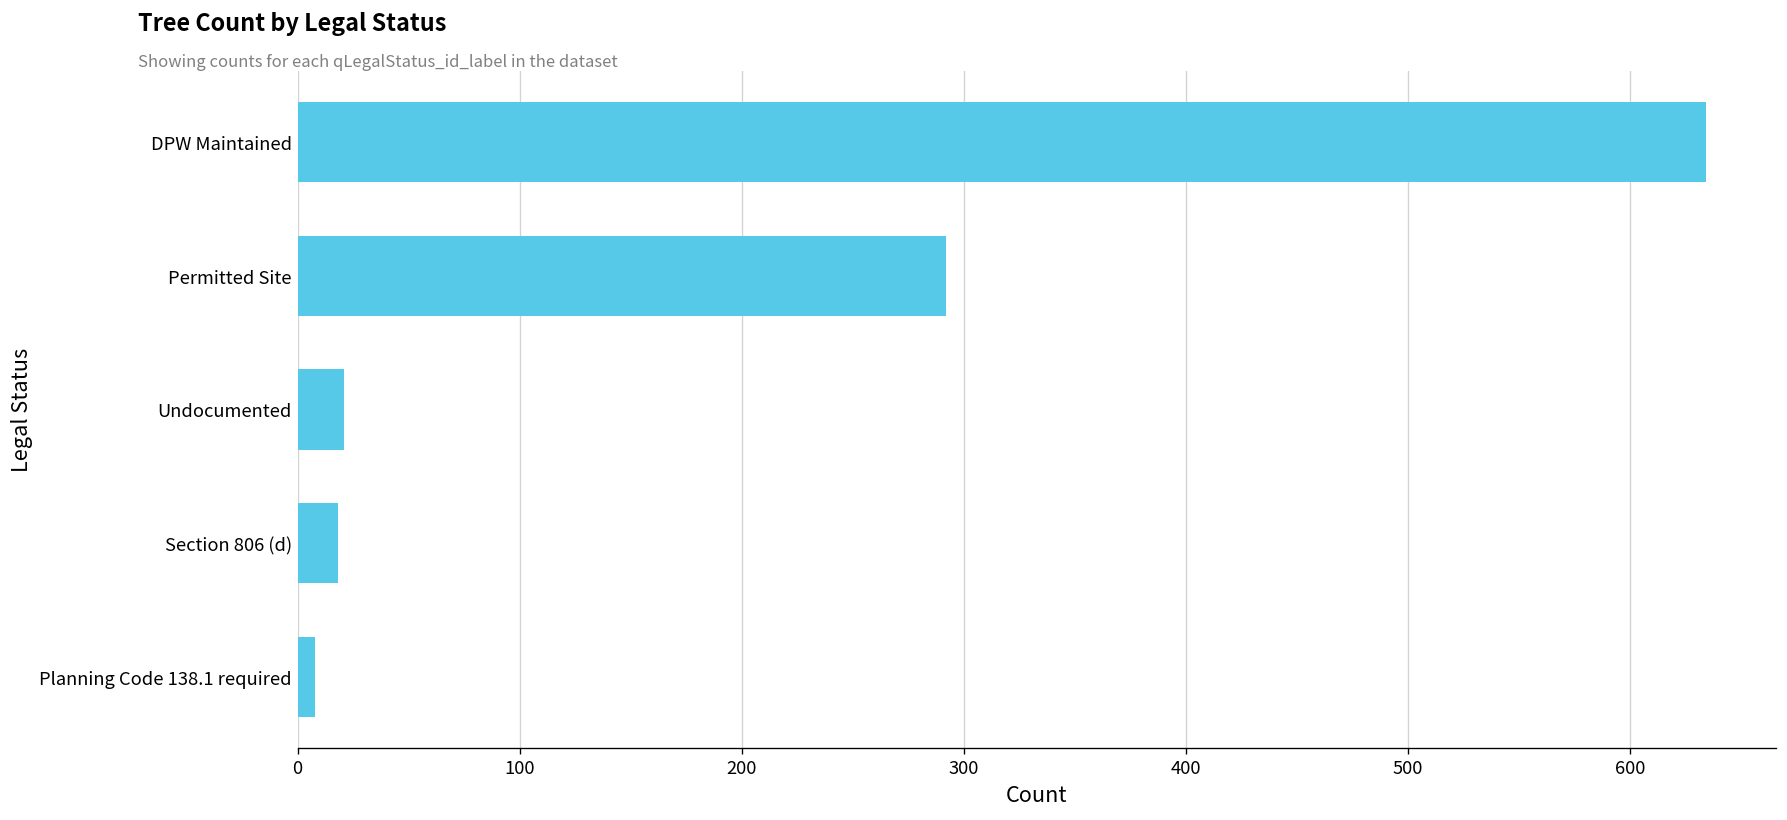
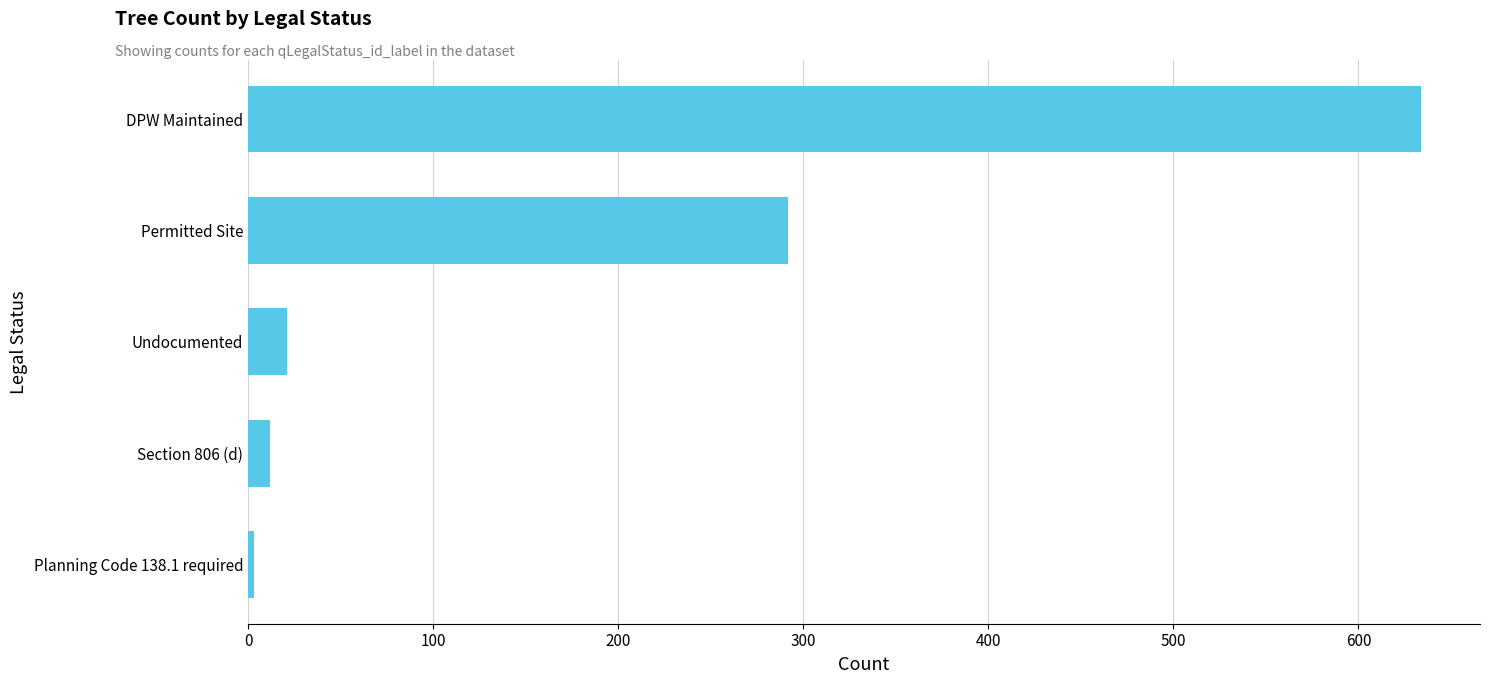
Section 806 (d): 18 -> 12
Planning Code 138.1 required: 8 -> 3
